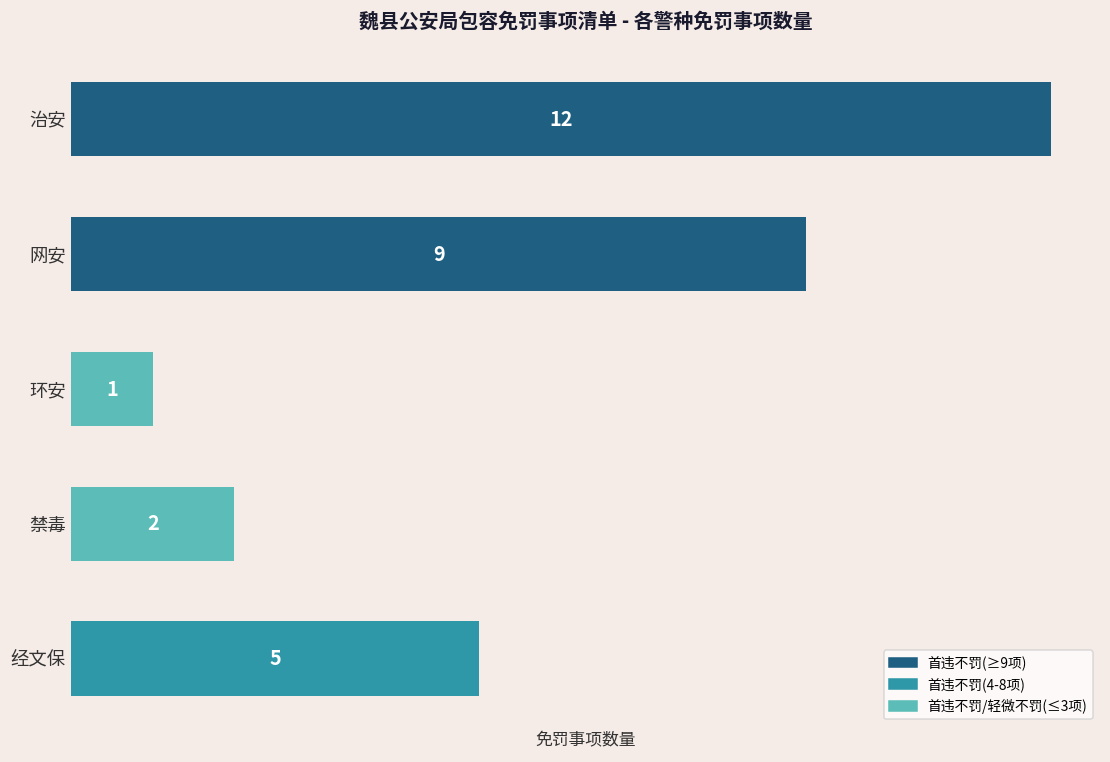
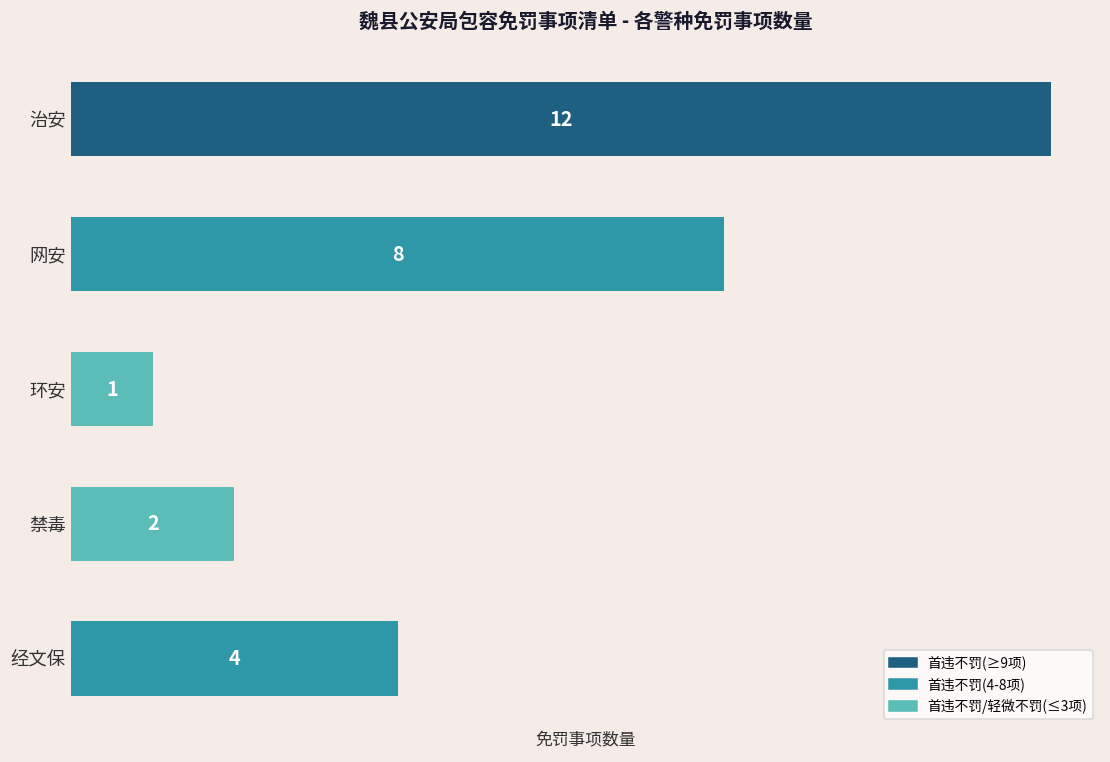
网安: 9 -> 8
经文保: 5 -> 4
